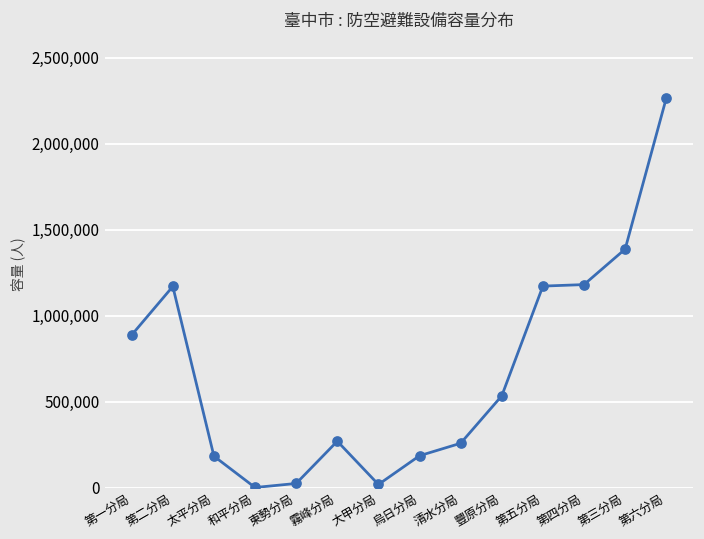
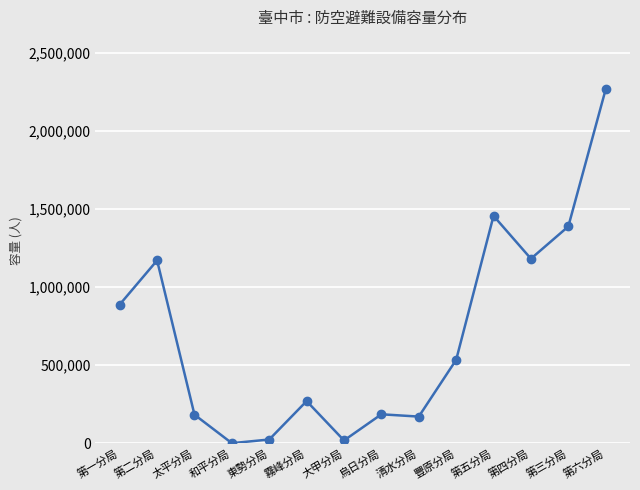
清水分局: 260,000 -> 170,000
第五分局: 1,170,000 -> 1,460,000
